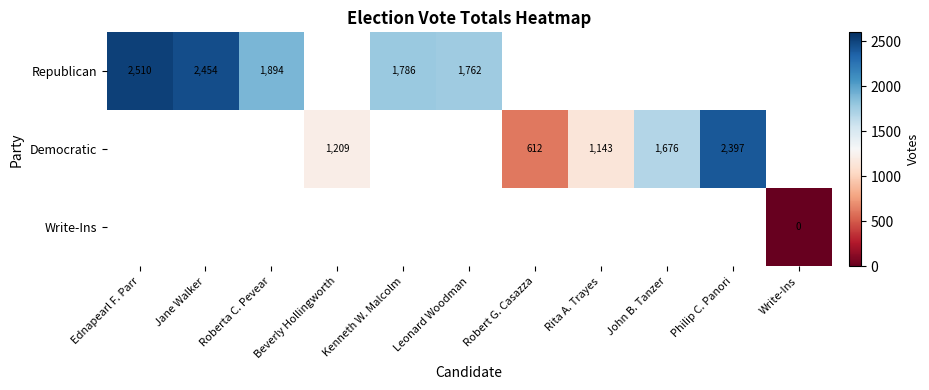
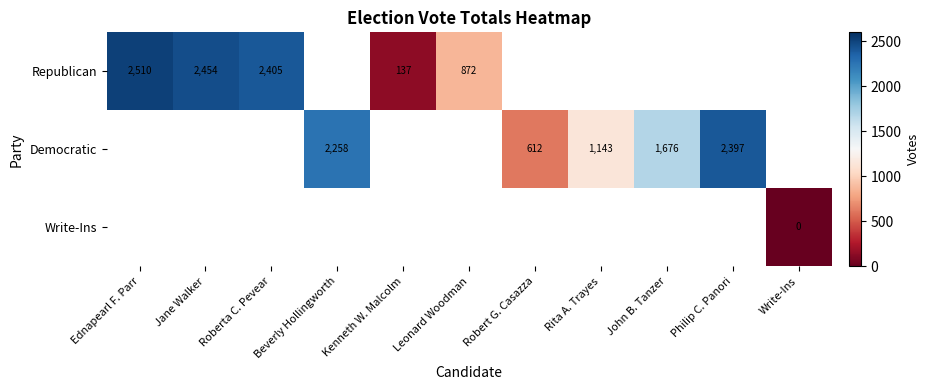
Republican, Roberta C. Pevear: 1,894 -> 2,405
Republican, Kenneth W. Malcolm: 1,786 -> 137
Republican, Leonard Woodman: 1,762 -> 872
Democratic, Beverly Hollingworth: 1,209 -> 2,258
